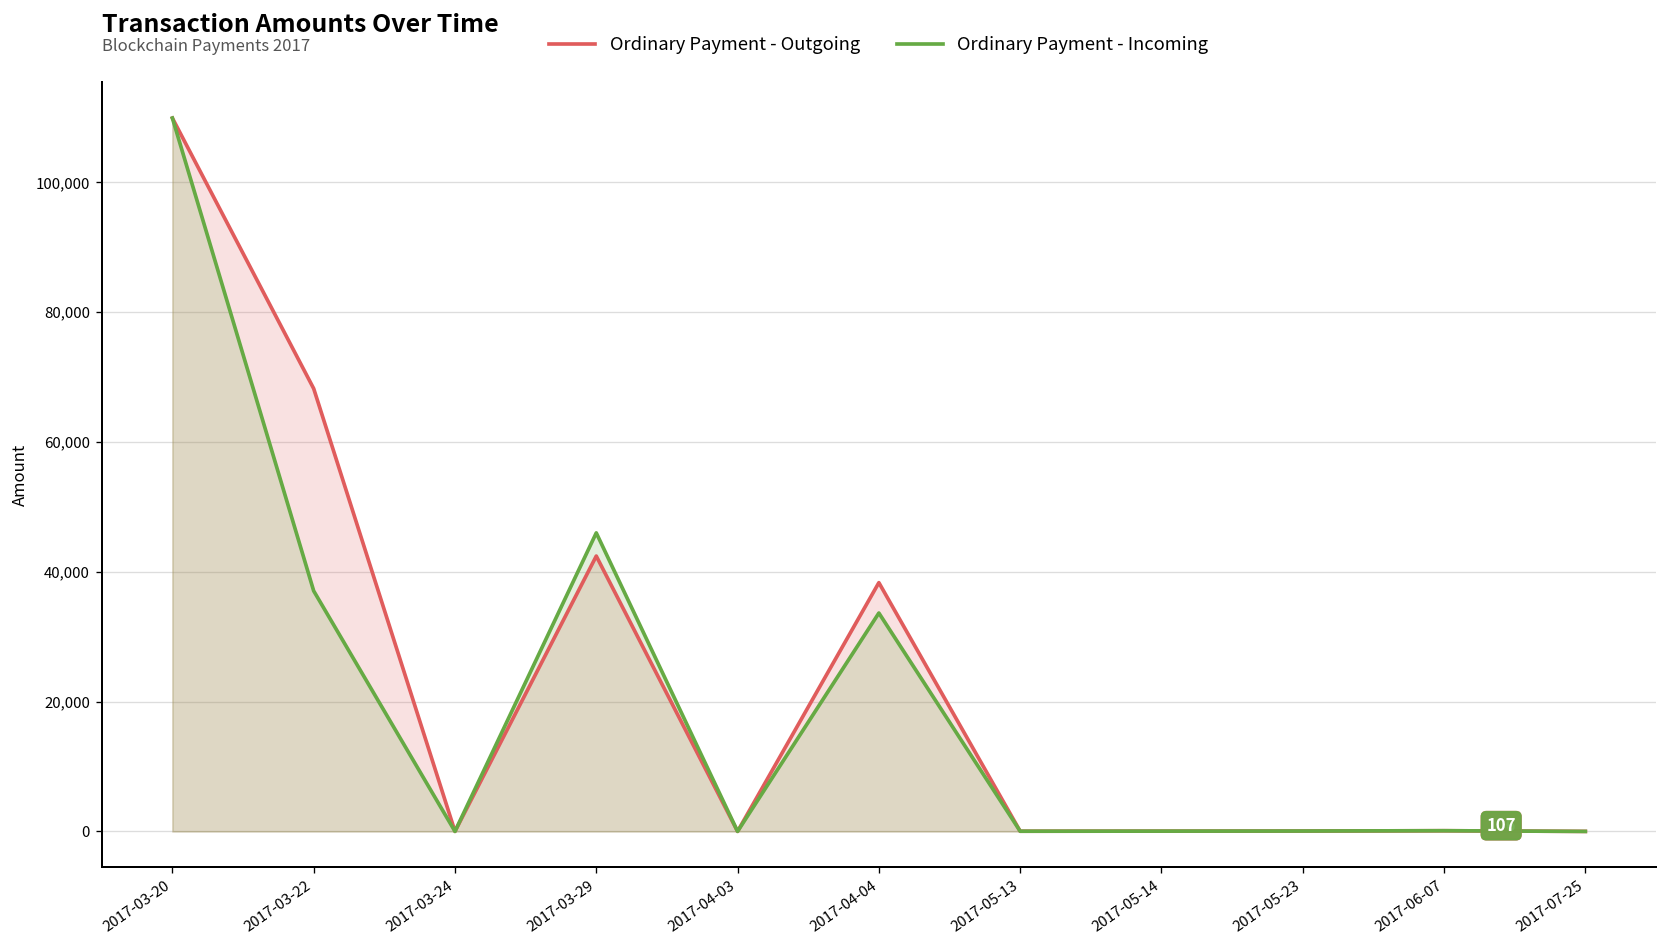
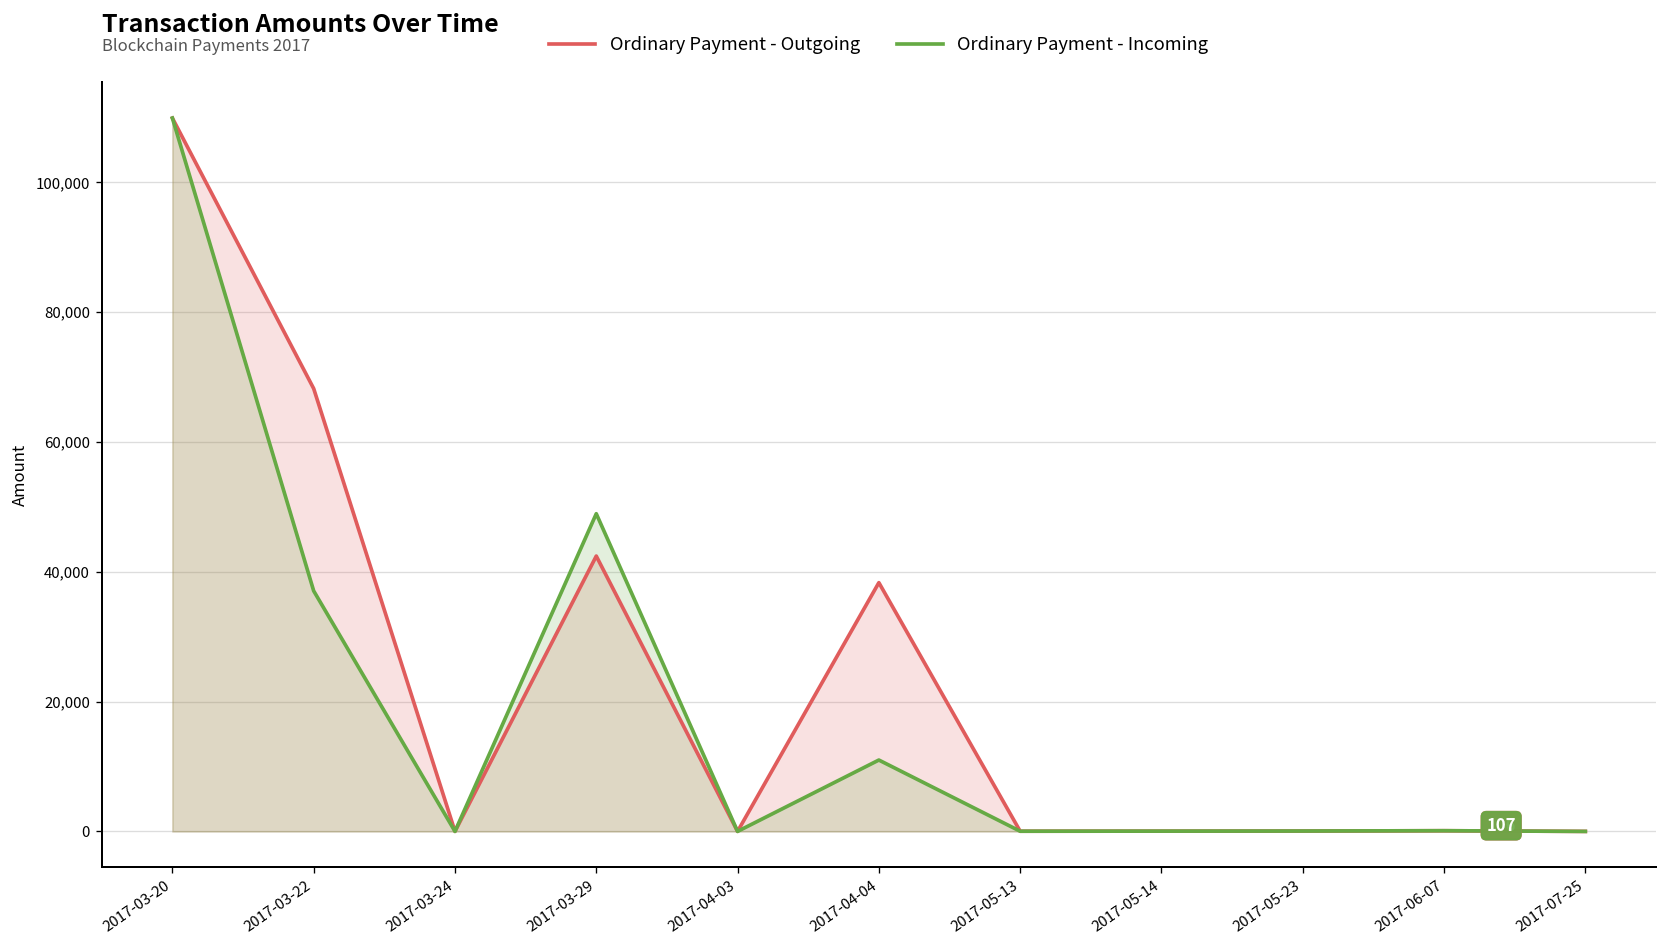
Ordinary Payment - Incoming, 2017-03-29: 46,000 -> 49,000
Ordinary Payment - Incoming, 2017-04-04: 34,000 -> 11,000
